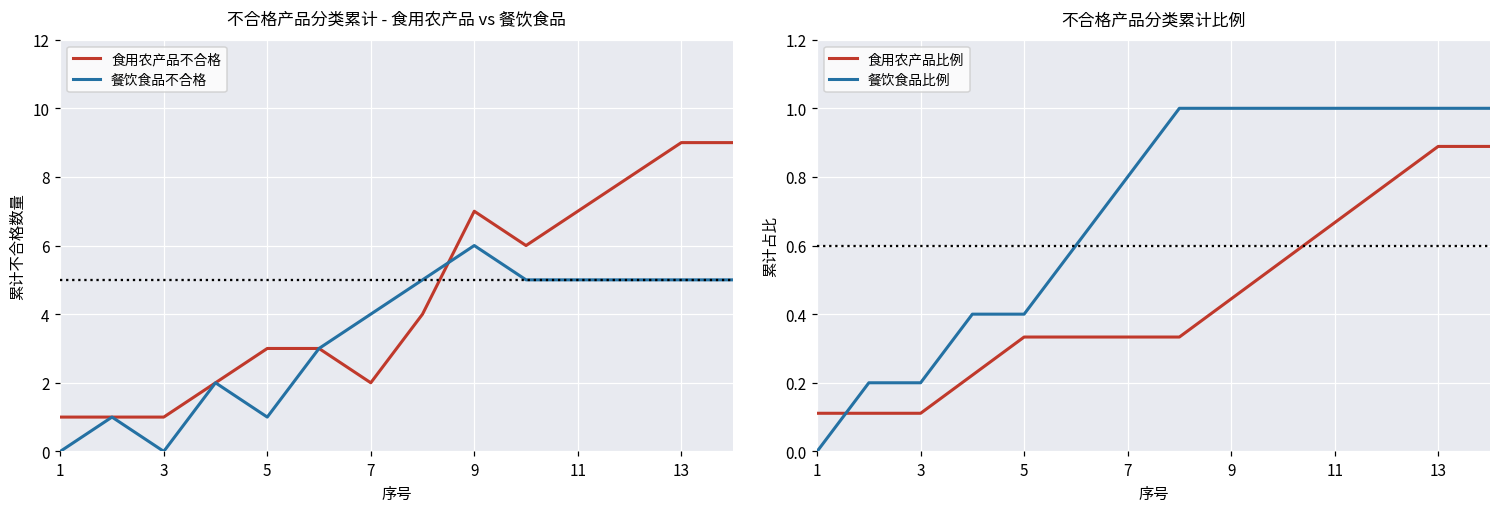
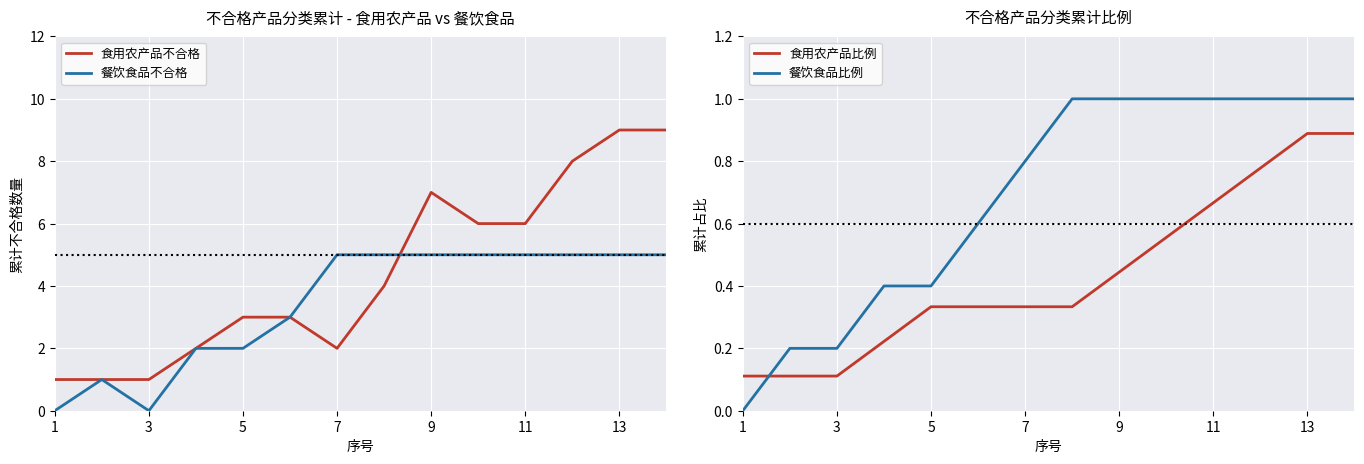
不合格产品分类累计 - 食用农产品 vs 餐饮食品, 餐饮食品不合格, 5: 1 -> 2
不合格产品分类累计 - 食用农产品 vs 餐饮食品, 餐饮食品不合格, 7: 4 -> 5
不合格产品分类累计 - 食用农产品 vs 餐饮食品, 餐饮食品不合格, 9: 6 -> 5
不合格产品分类累计 - 食用农产品 vs 餐饮食品, 食用农产品不合格, 11: 7 -> 6
